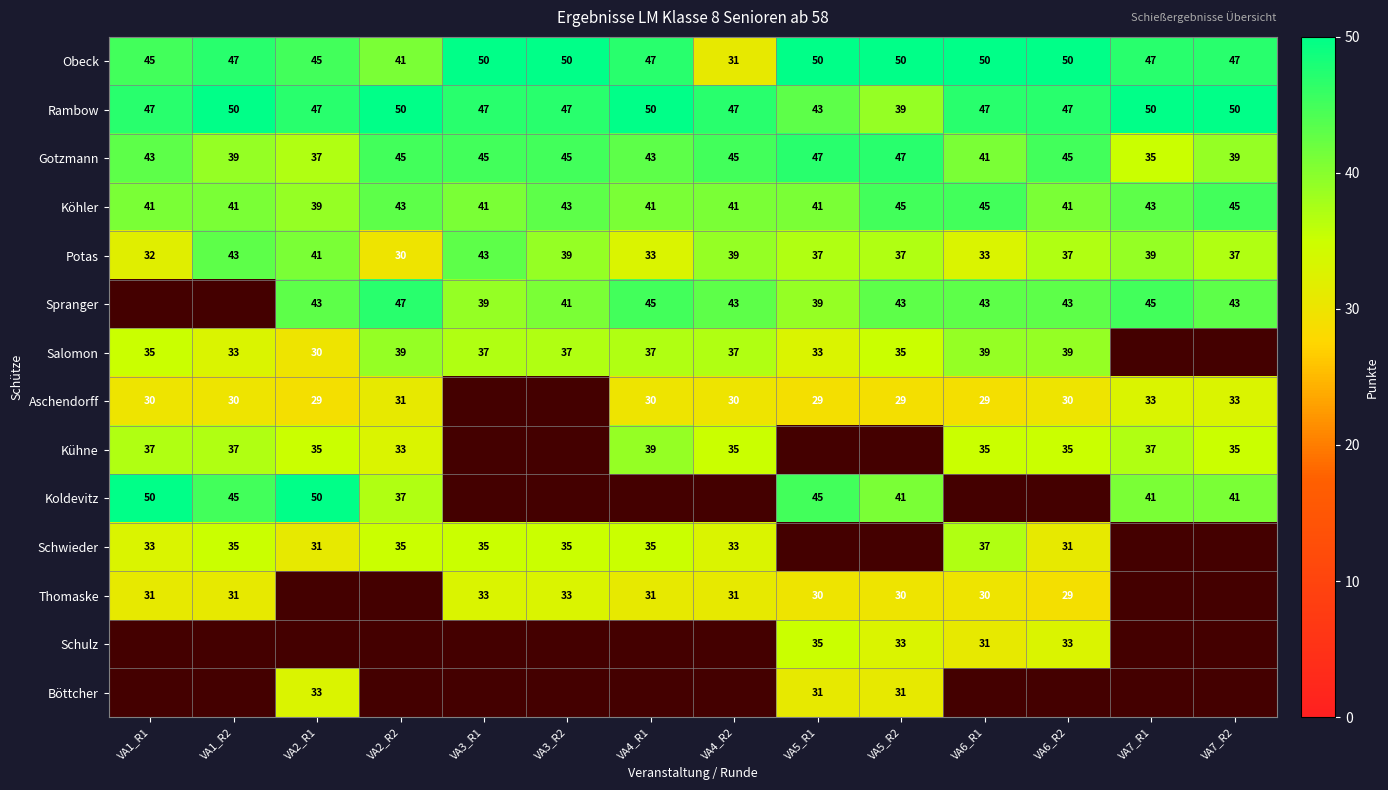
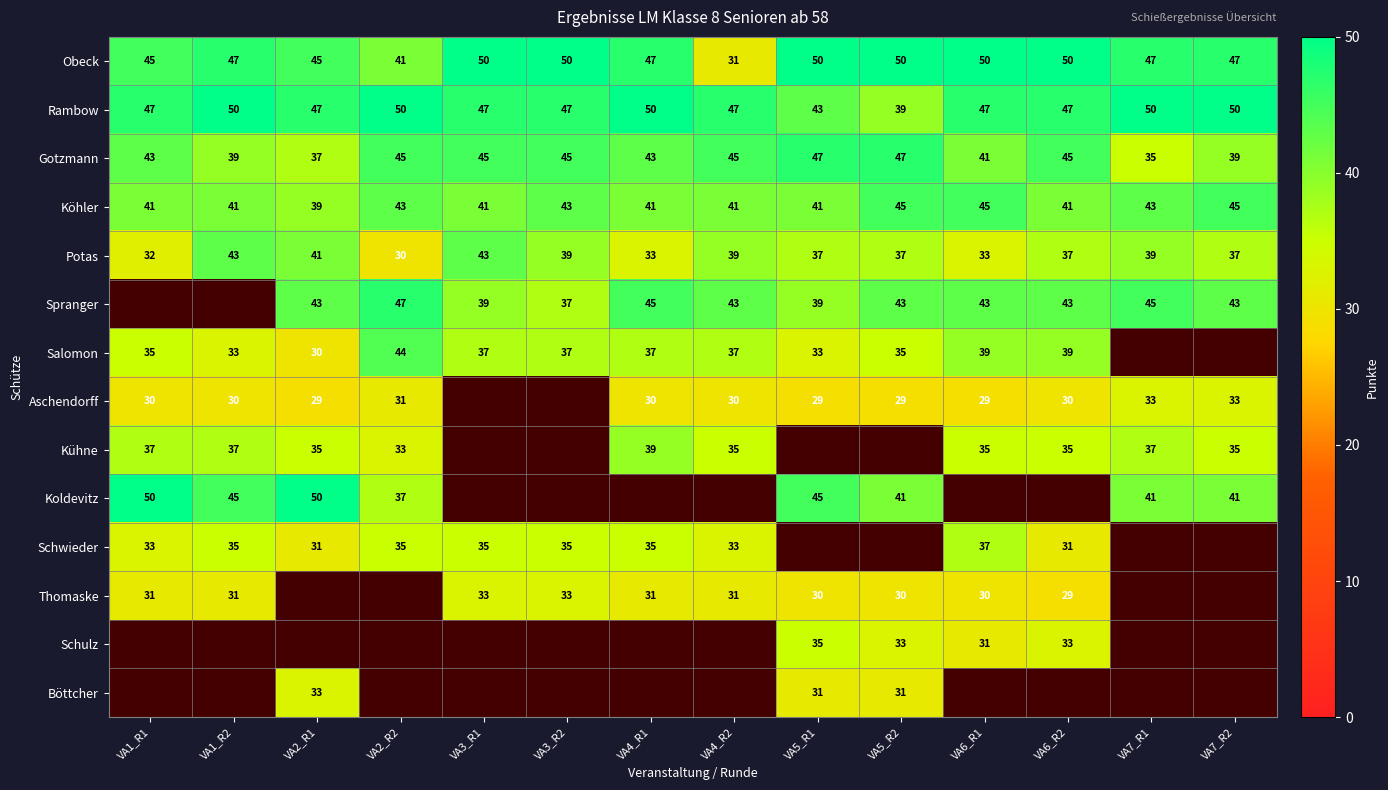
Spranger, VA3_R2: 41 -> 37
Salomon, VA2_R2: 39 -> 44
